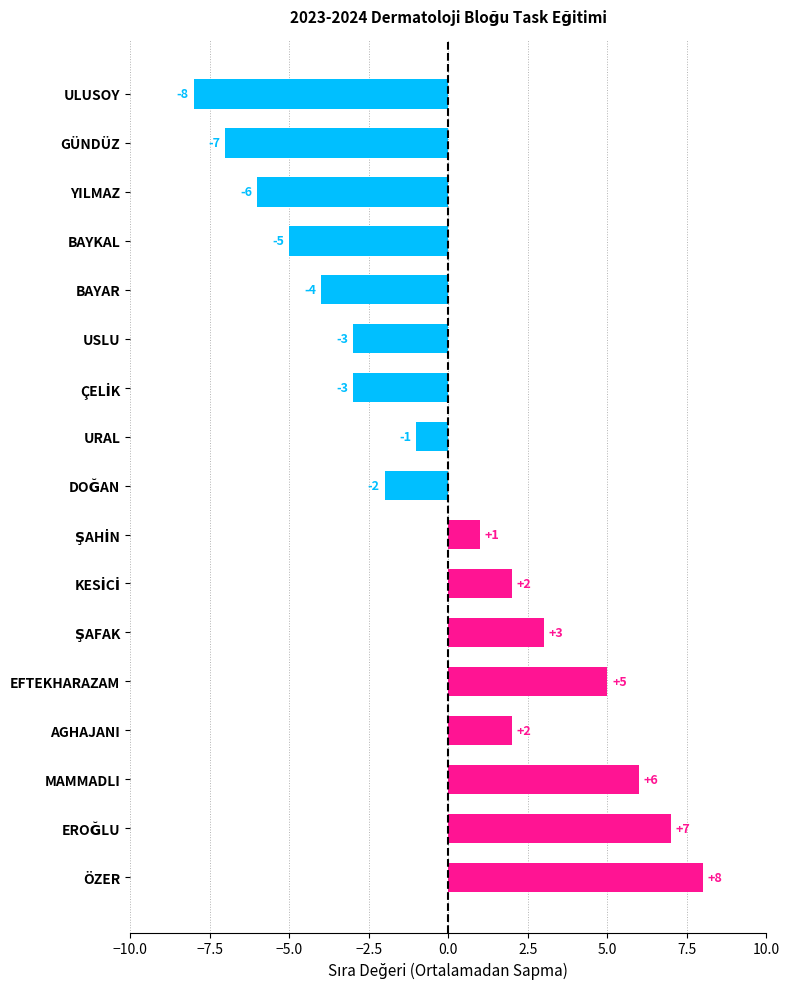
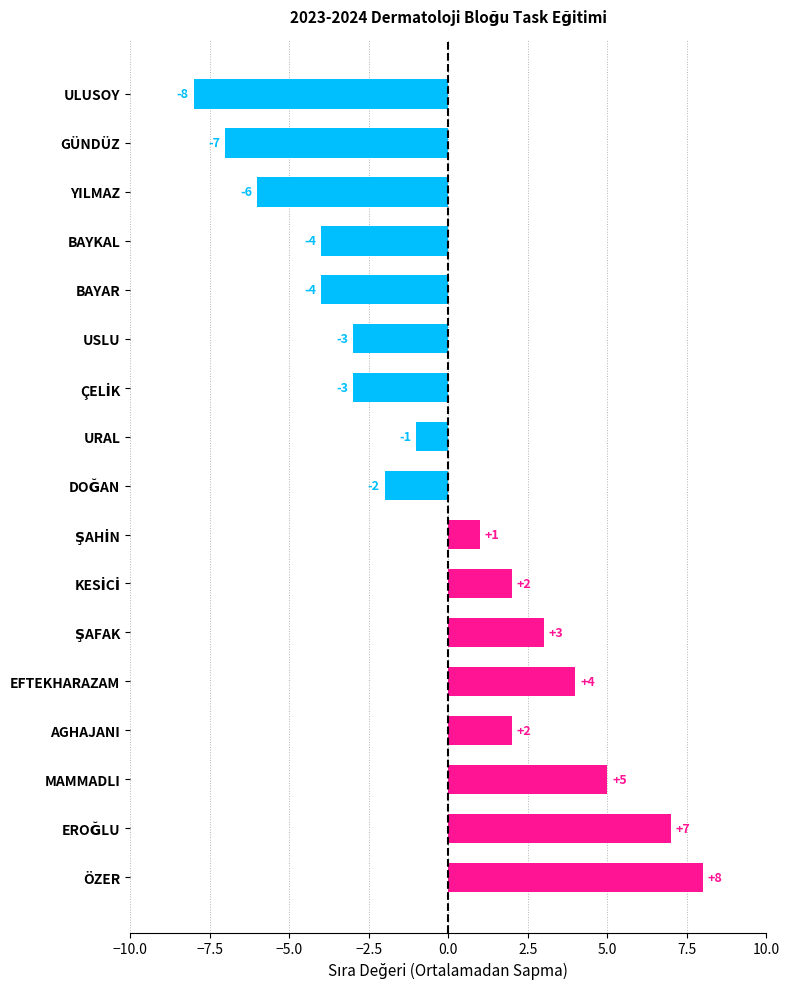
BAYKAL: -5 -> -4
EFTEKHARAZAM: +5 -> +4
MAMMADLI: +6 -> +5
